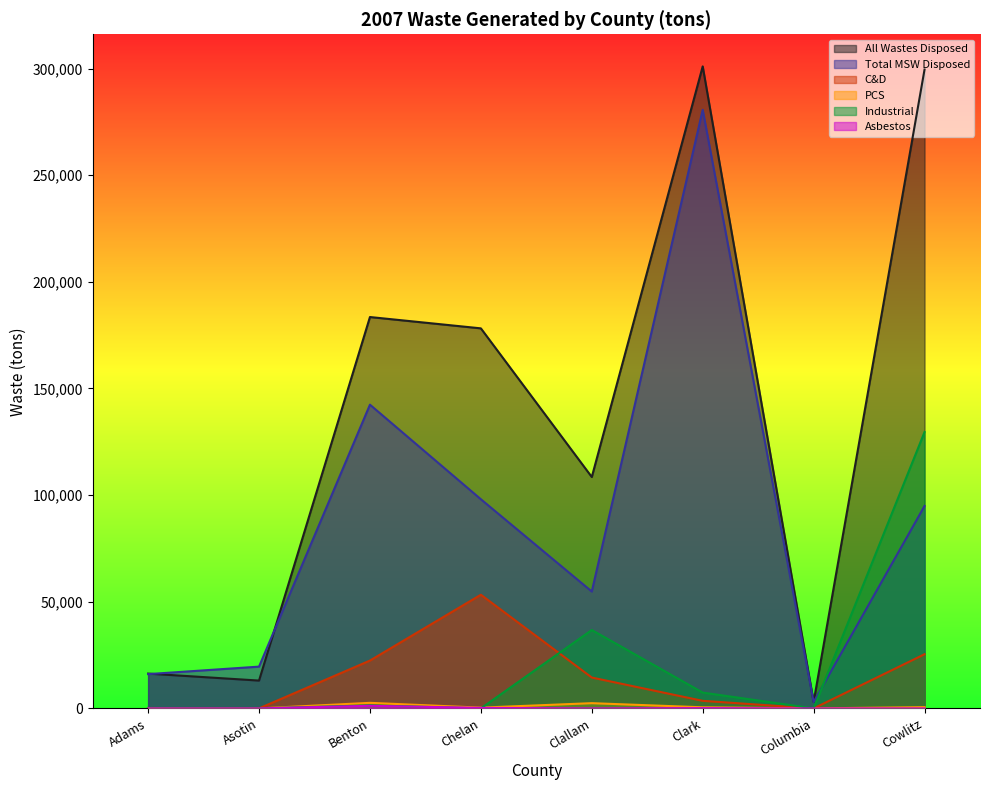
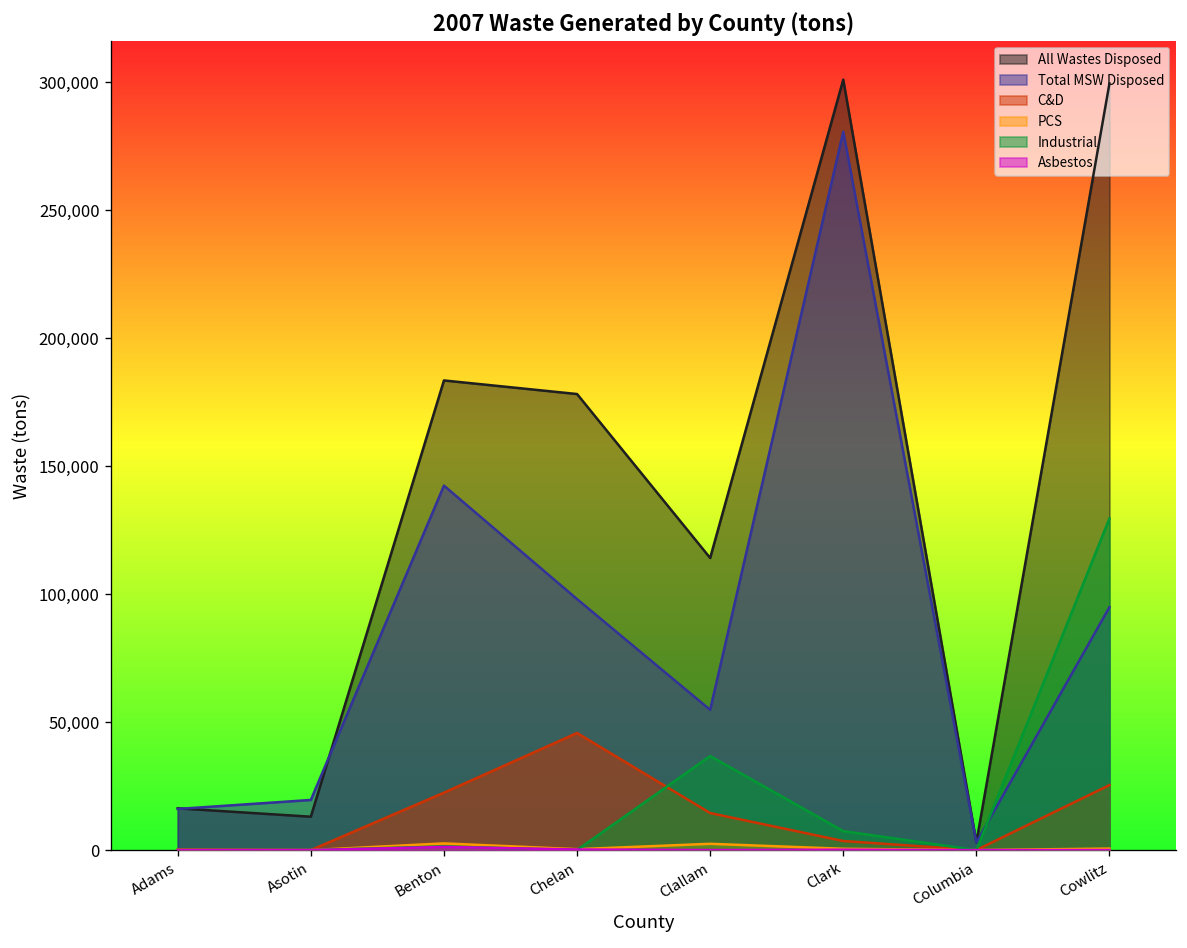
C&D, Chelan: 53,000 -> 46,000
All Wastes Disposed, Clallam: 108,000 -> 114,000
